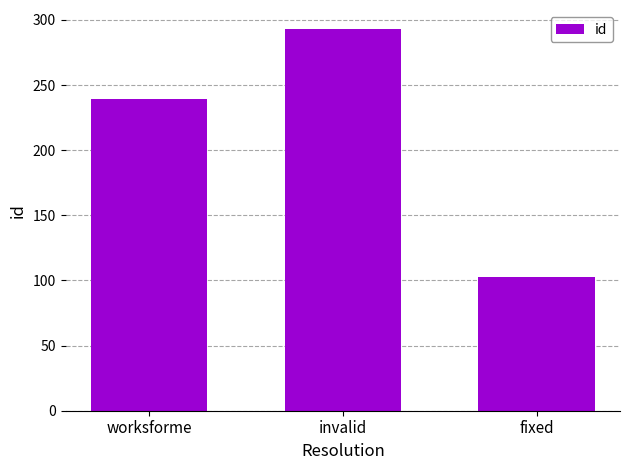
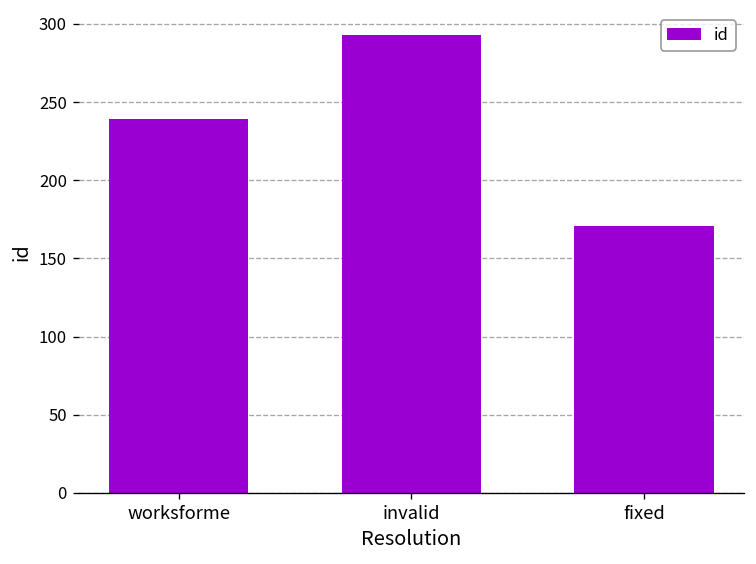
fixed: 103 -> 171
